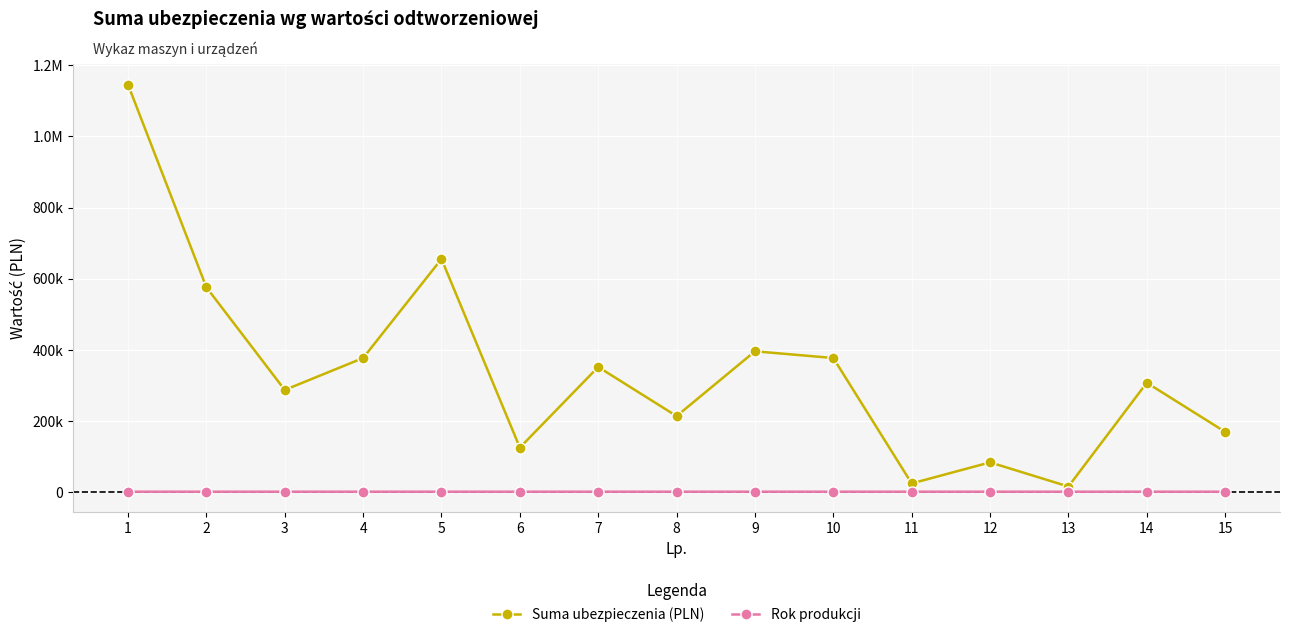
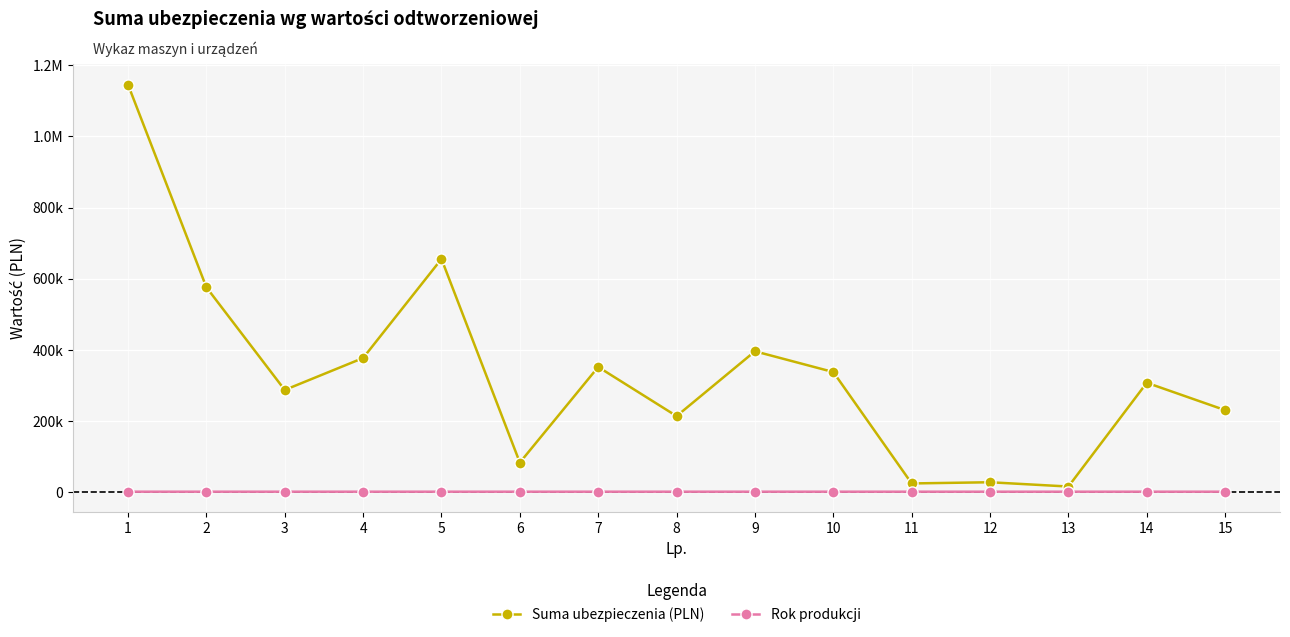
Suma ubezpieczenia (PLN), 6: 130000 -> 80000
Suma ubezpieczenia (PLN), 10: 380000 -> 340000
Suma ubezpieczenia (PLN), 12: 80000 -> 30000
Suma ubezpieczenia (PLN), 15: 170000 -> 230000
